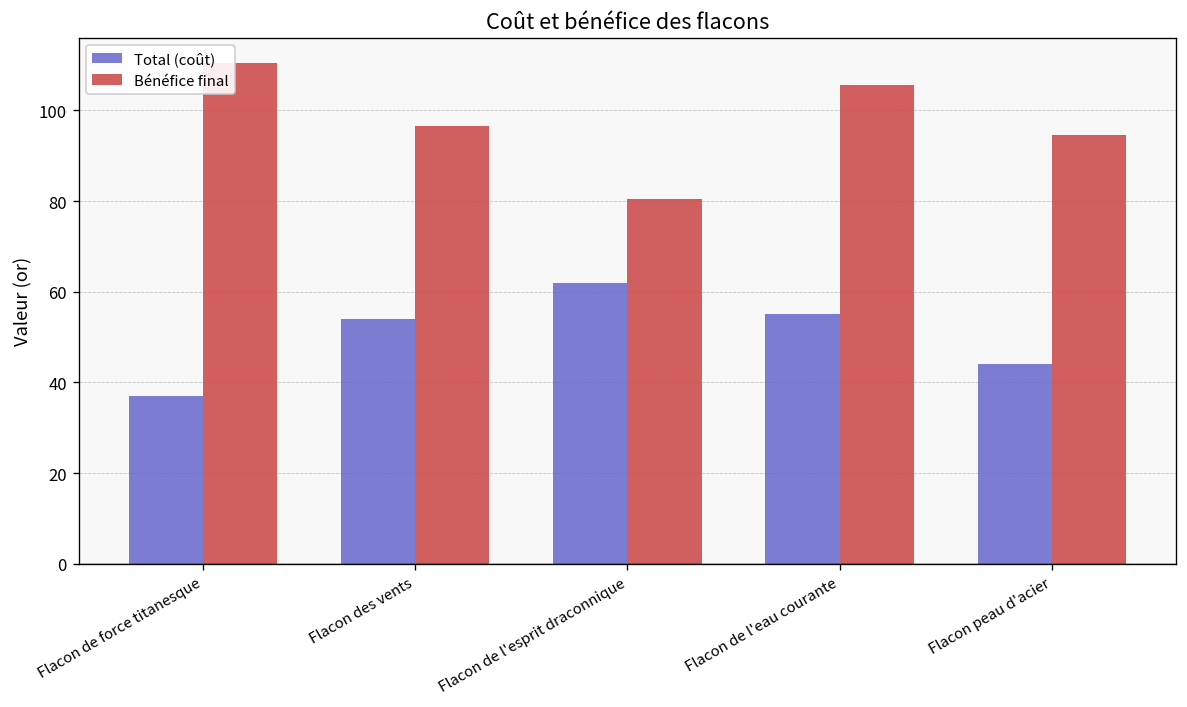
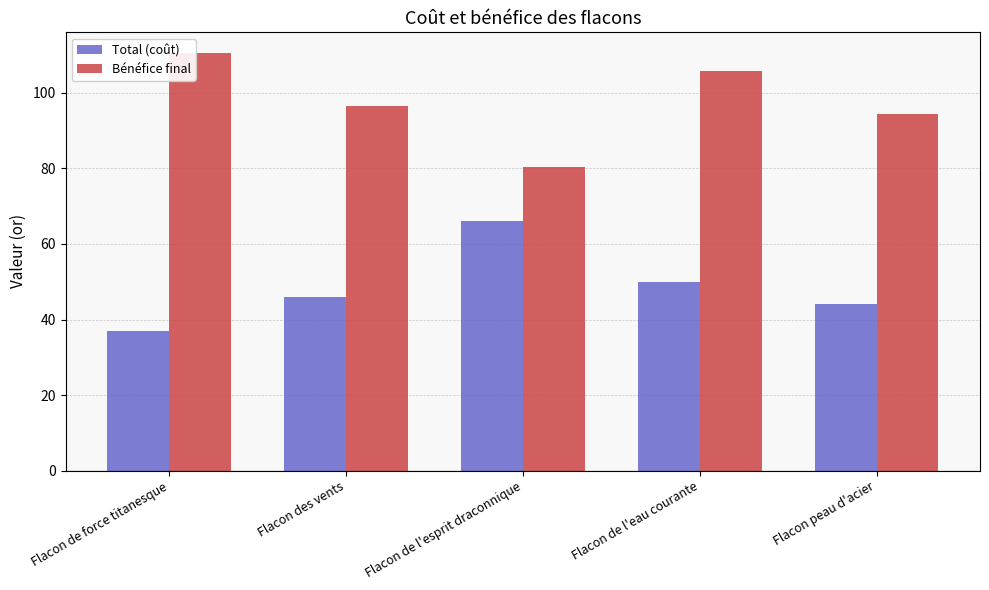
Total (coût), Flacon des vents: 54 -> 46
Total (coût), Flacon de l'esprit draconnique: 62 -> 66
Total (coût), Flacon de l'eau courante: 55 -> 50
